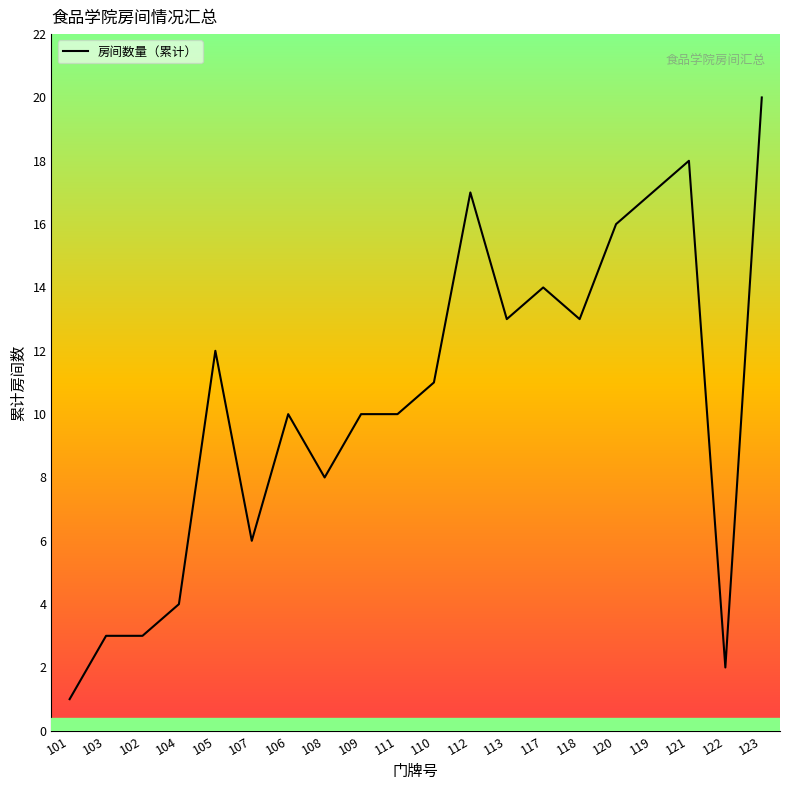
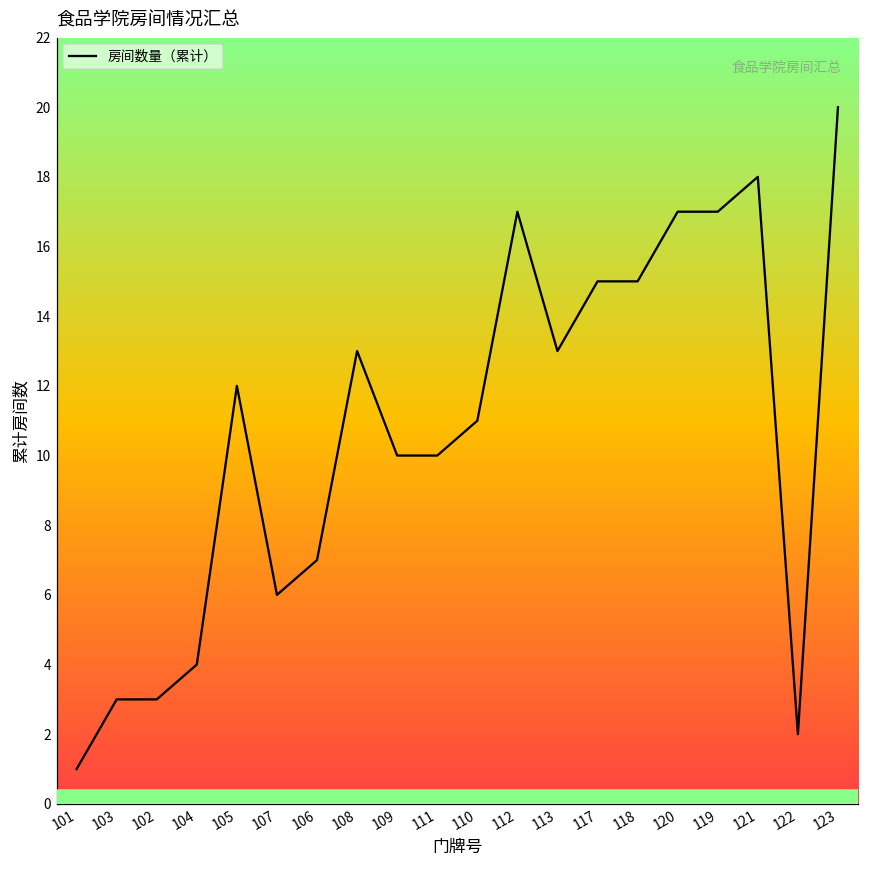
106: 10 -> 7
108: 8 -> 13
117: 14 -> 15
118: 13 -> 15
120: 16 -> 17
